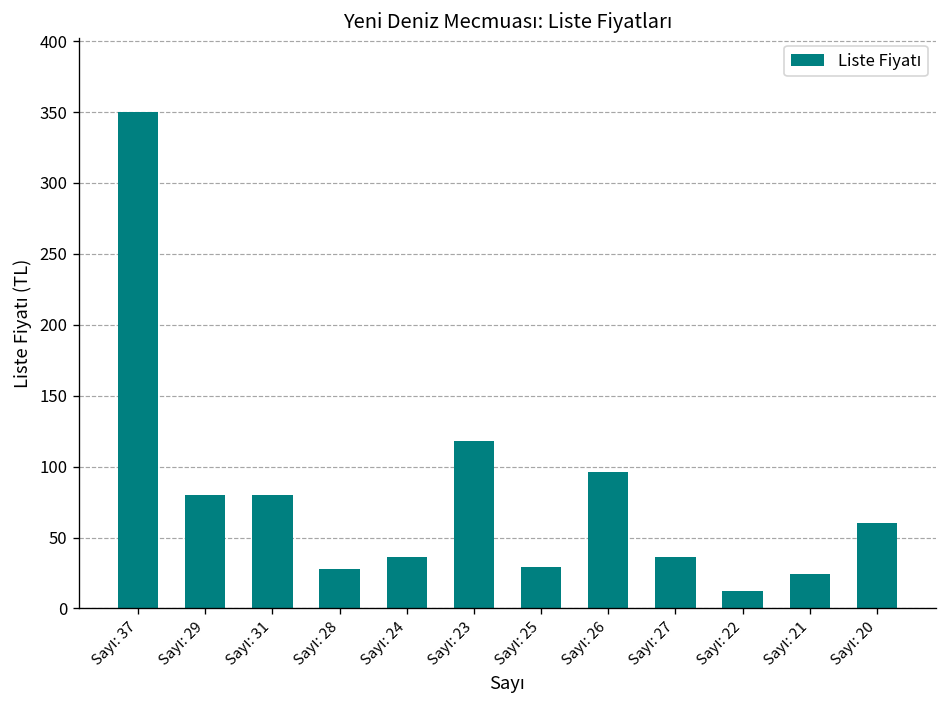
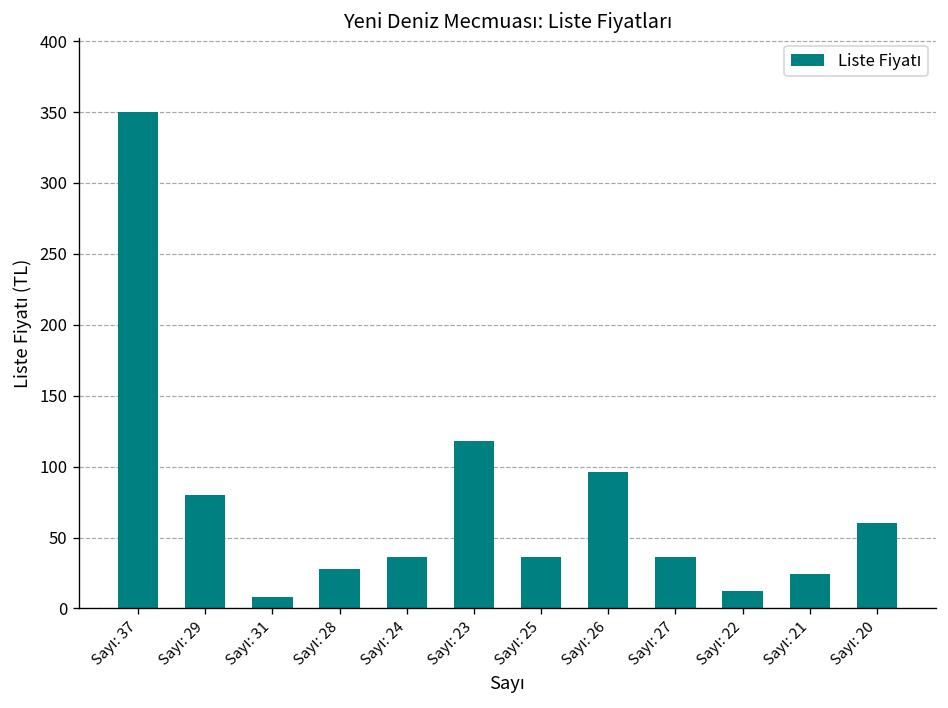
Sayı: 31: 80 -> 8
Sayı: 25: 29 -> 36
